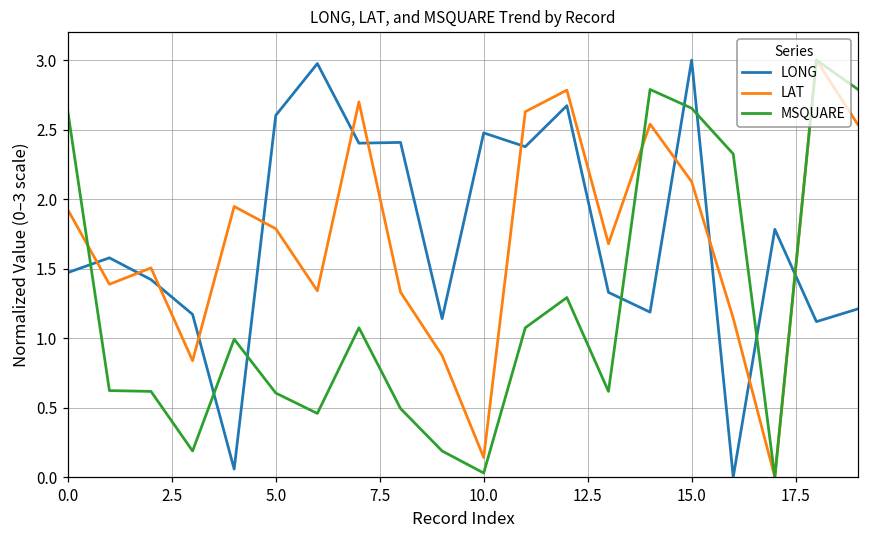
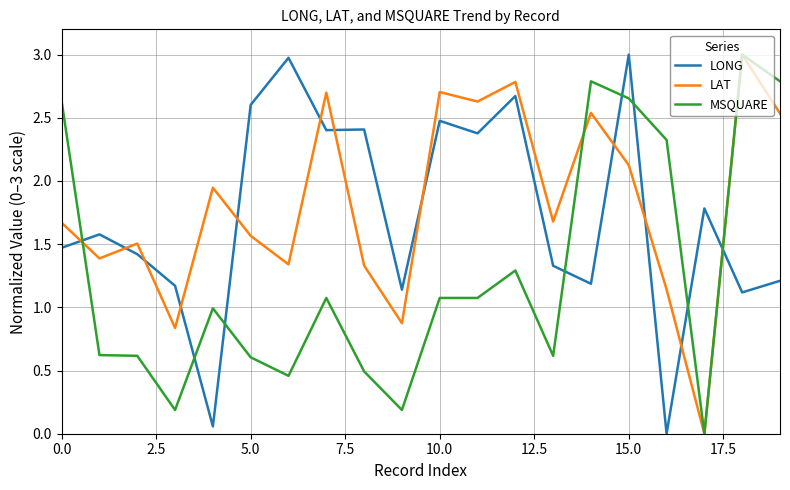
LAT, 0.0: 1.92 -> 1.67
LAT, 5.0: 1.79 -> 1.57
LAT, 10.0: 0.14 -> 2.70
MSQUARE, 10.0: 0.03 -> 1.07
